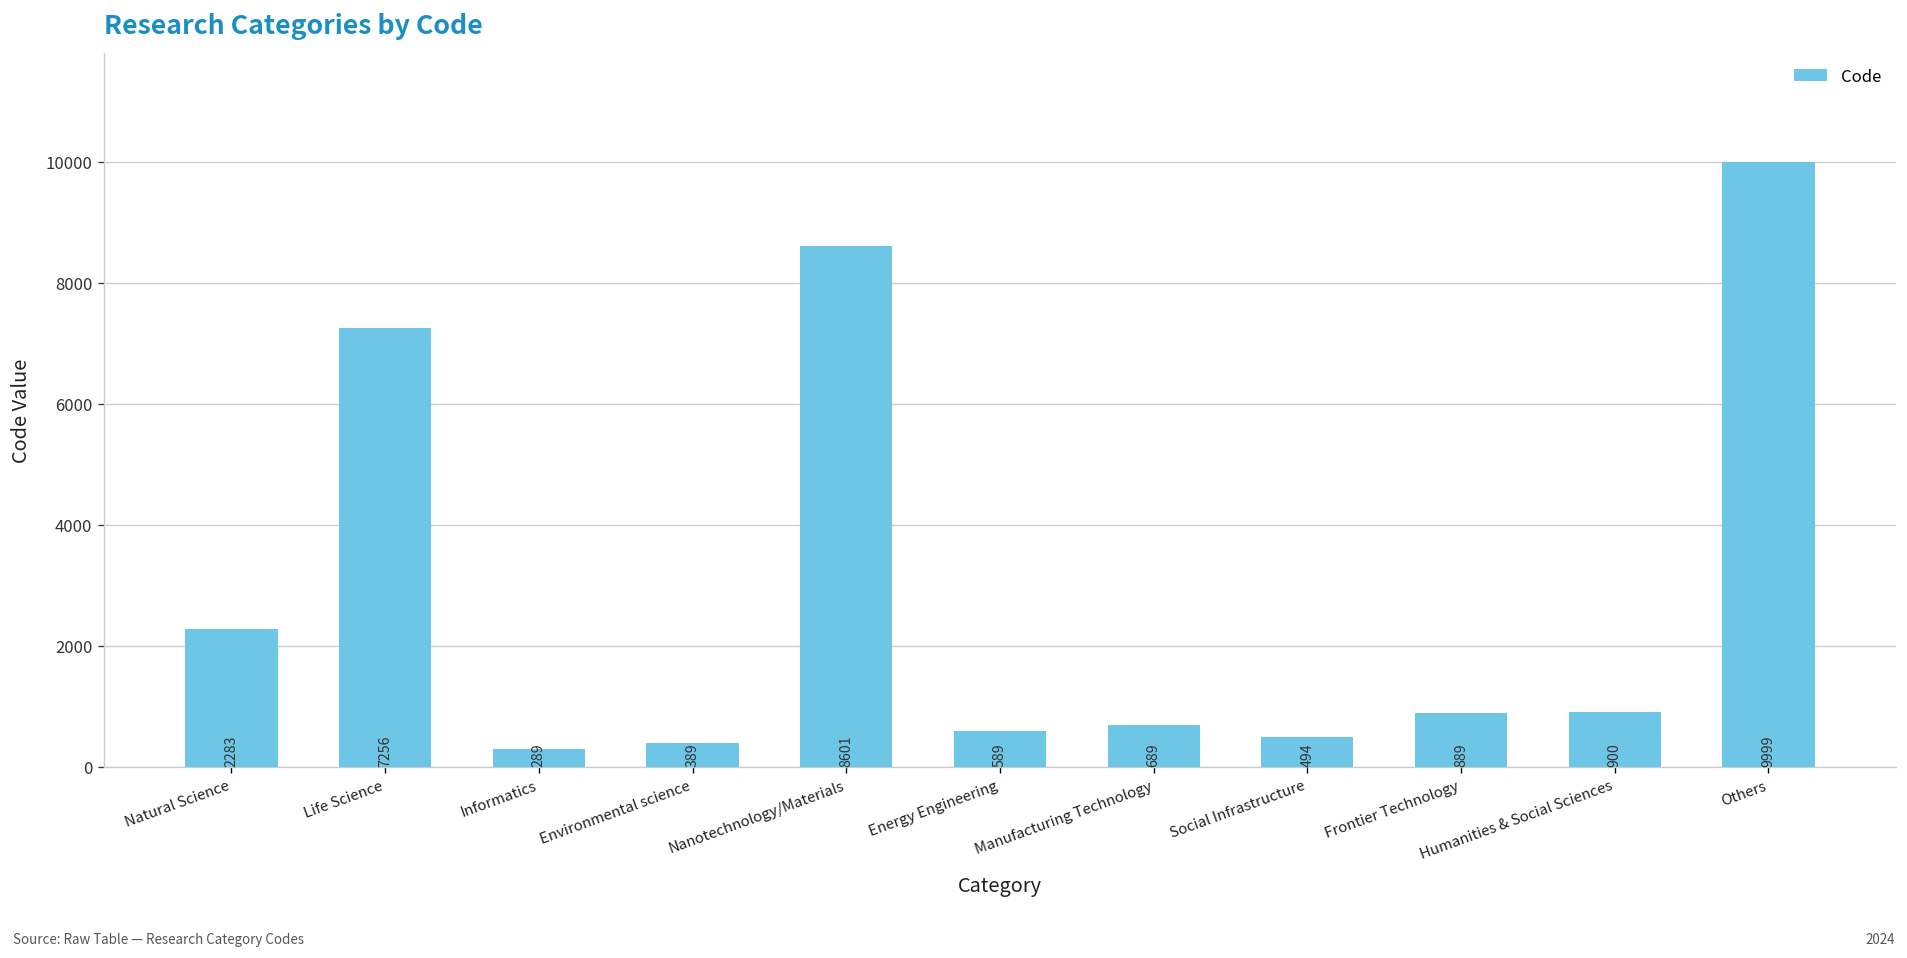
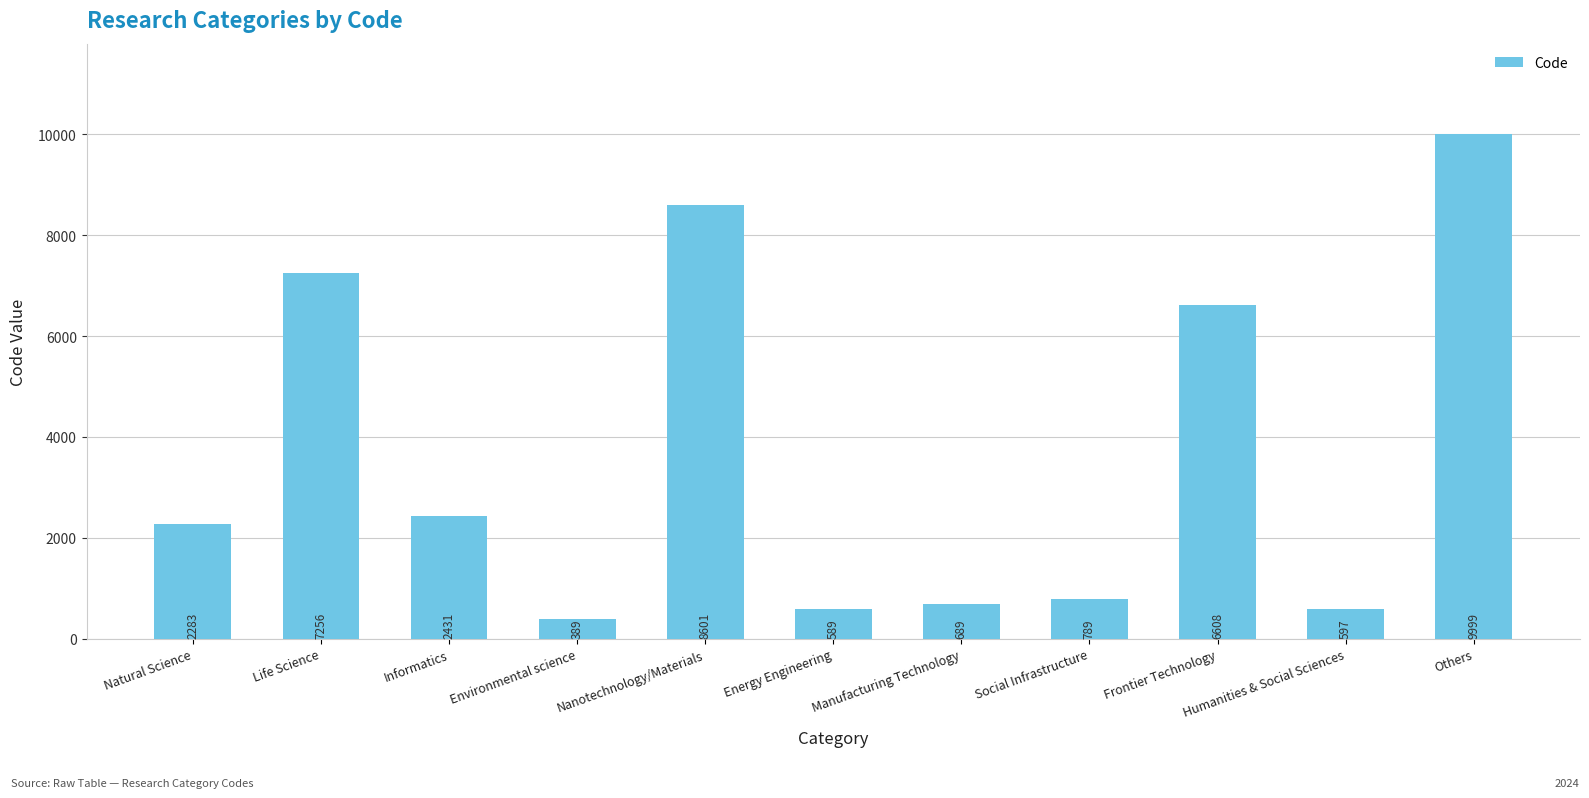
Informatics: 289 -> 2431
Social Infrastructure: 494 -> 789
Frontier Technology: 889 -> 6608
Humanities & Social Sciences: 900 -> 597
